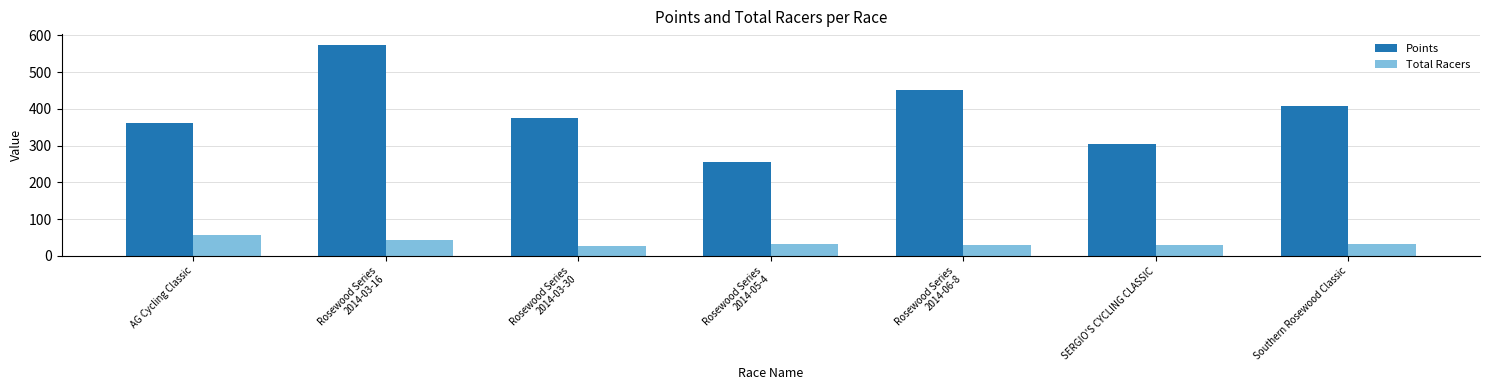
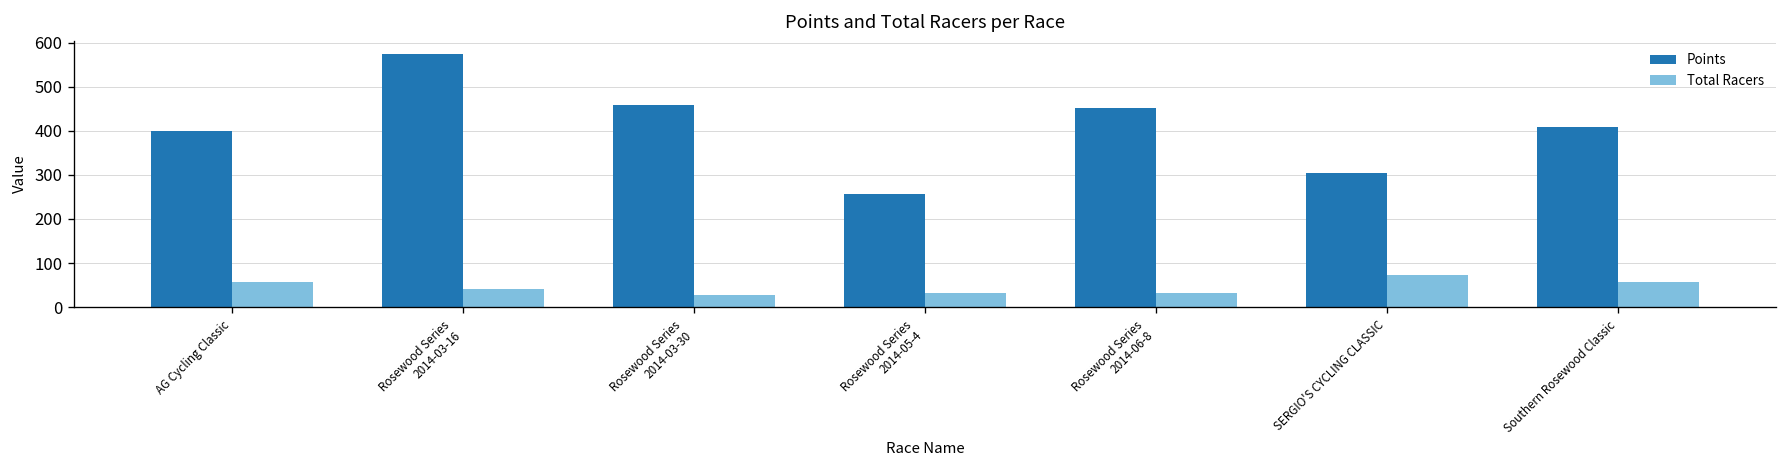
Points, AG Cycling Classic: 360 -> 400
Points, Rosewood Series 2014-03-30: 370 -> 460
Total Racers, SERGIO'S CYCLING CLASSIC: 30 -> 70
Total Racers, Southern Rosewood Classic: 30 -> 60
